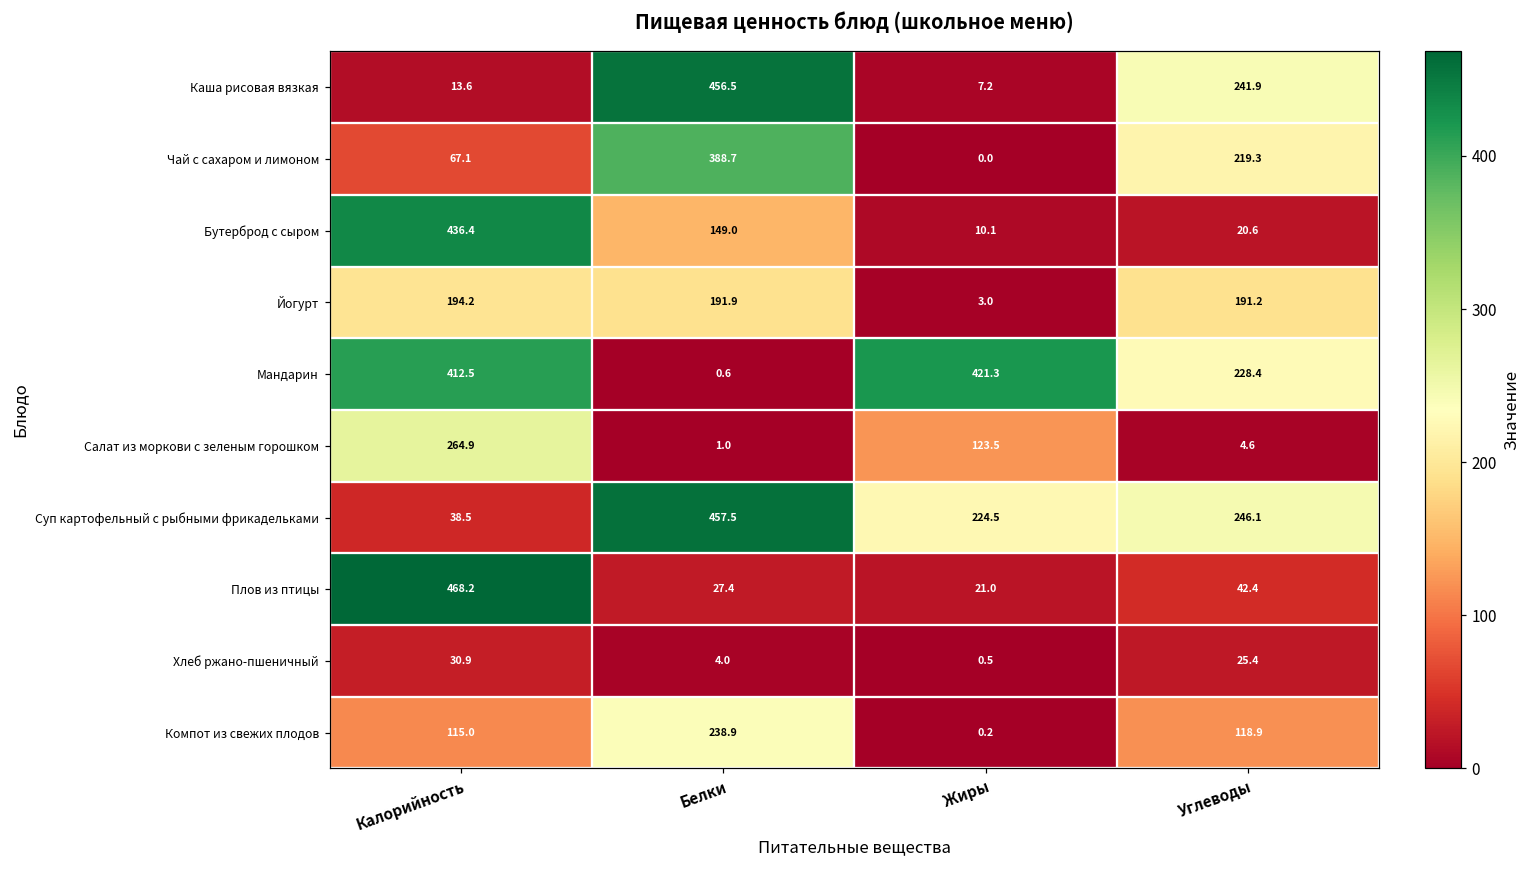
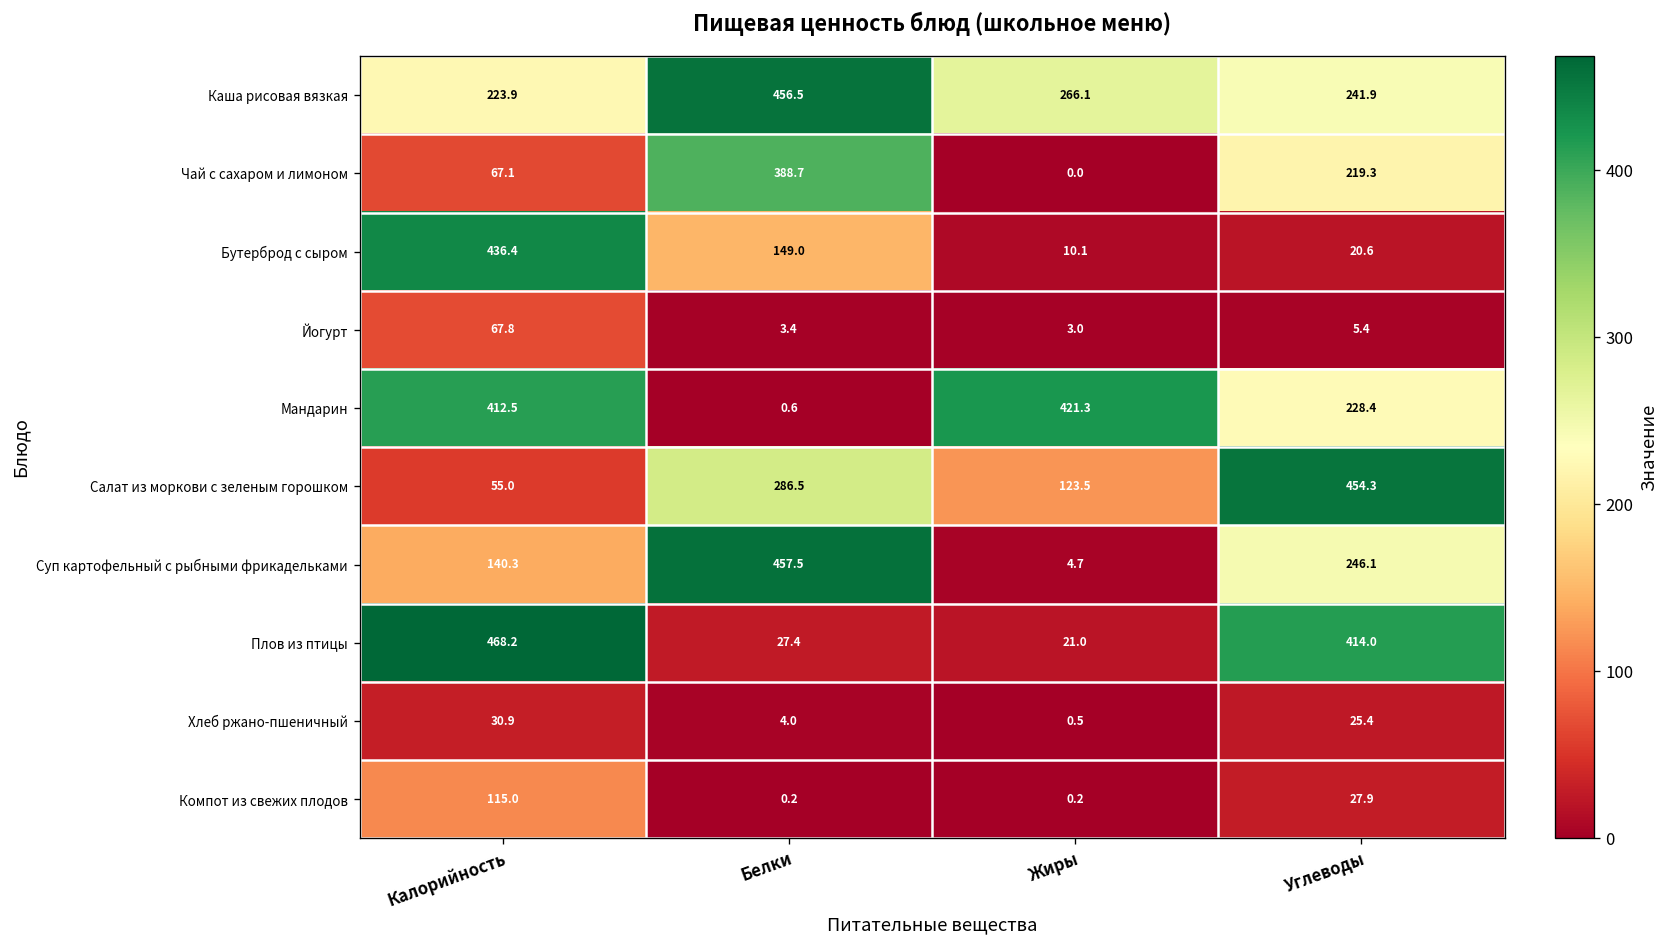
Каша рисовая вязкая, Калорийность: 13.6 -> 223.9
Каша рисовая вязкая, Жиры: 7.2 -> 266.1
Йогурт, Калорийность: 194.2 -> 67.8
Йогурт, Белки: 191.9 -> 3.4
Йогурт, Углеводы: 191.2 -> 5.4
Салат из моркови с зеленым горошком, Калорийность: 264.9 -> 55.0
Салат из моркови с зеленым горошком, Белки: 1.0 -> 286.5
Салат из моркови с зеленым горошком, Углеводы: 4.6 -> 454.3
Суп картофельный с рыбными фрикадельками, Калорийность: 38.5 -> 140.3
Суп картофельный с рыбными фрикадельками, Жиры: 224.5 -> 4.7
Плов из птицы, Углеводы: 42.4 -> 414.0
Компот из свежих плодов, Белки: 238.9 -> 0.2
Компот из свежих плодов, Углеводы: 118.9 -> 27.9
